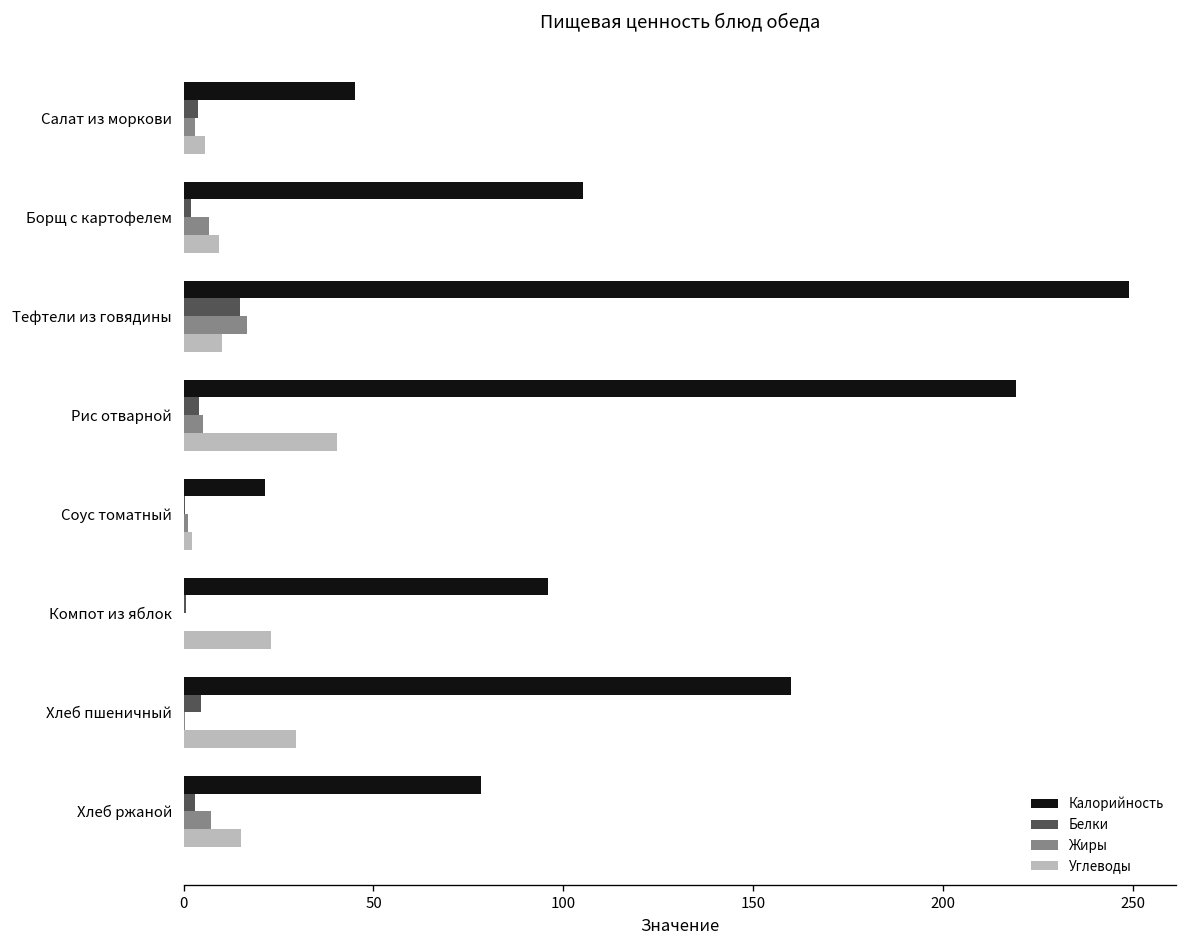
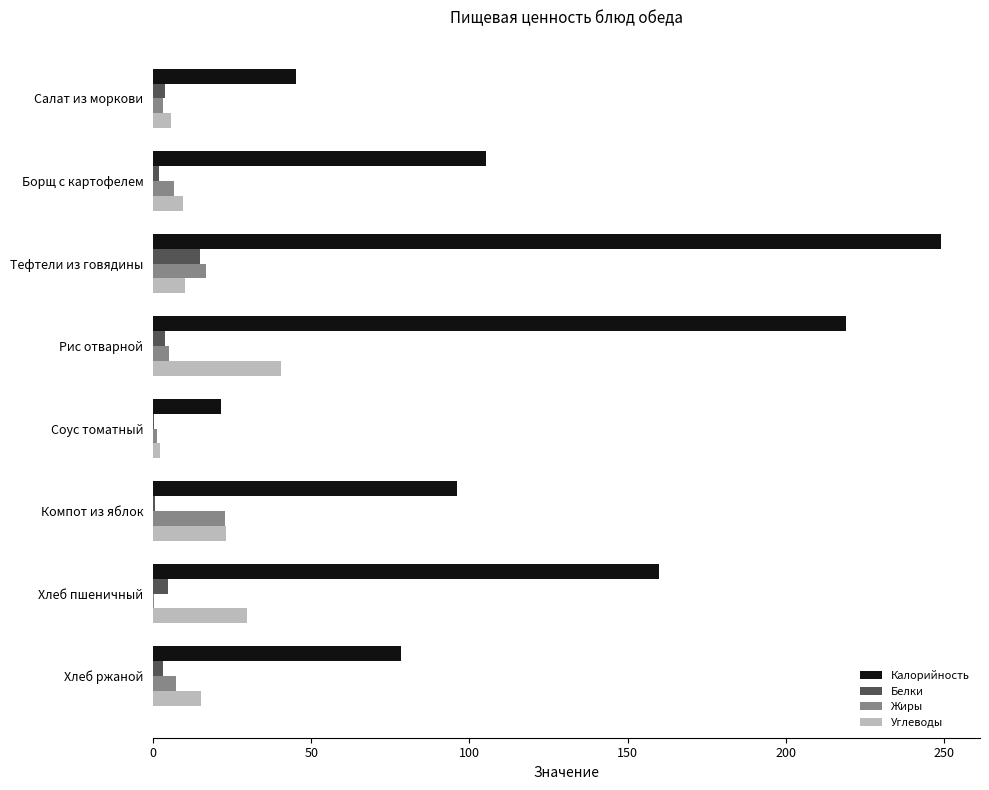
Жиры, Компот из яблок: 0 -> 23
